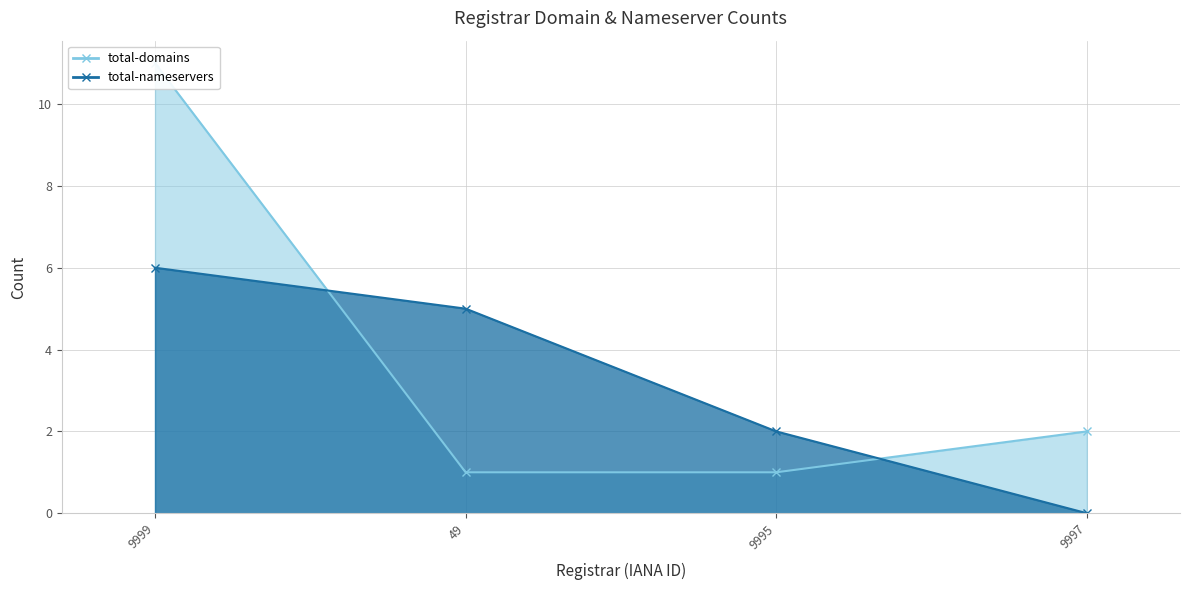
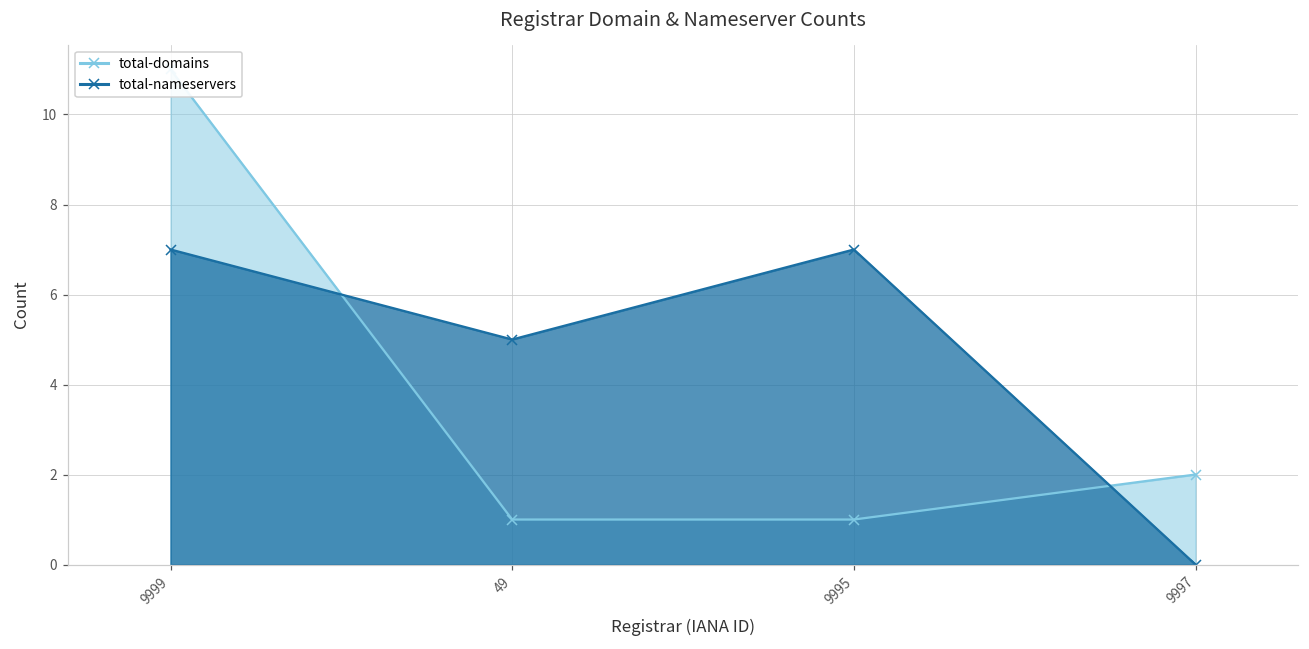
total-nameservers, 9999: 6 -> 7
total-nameservers, 9995: 2 -> 7
